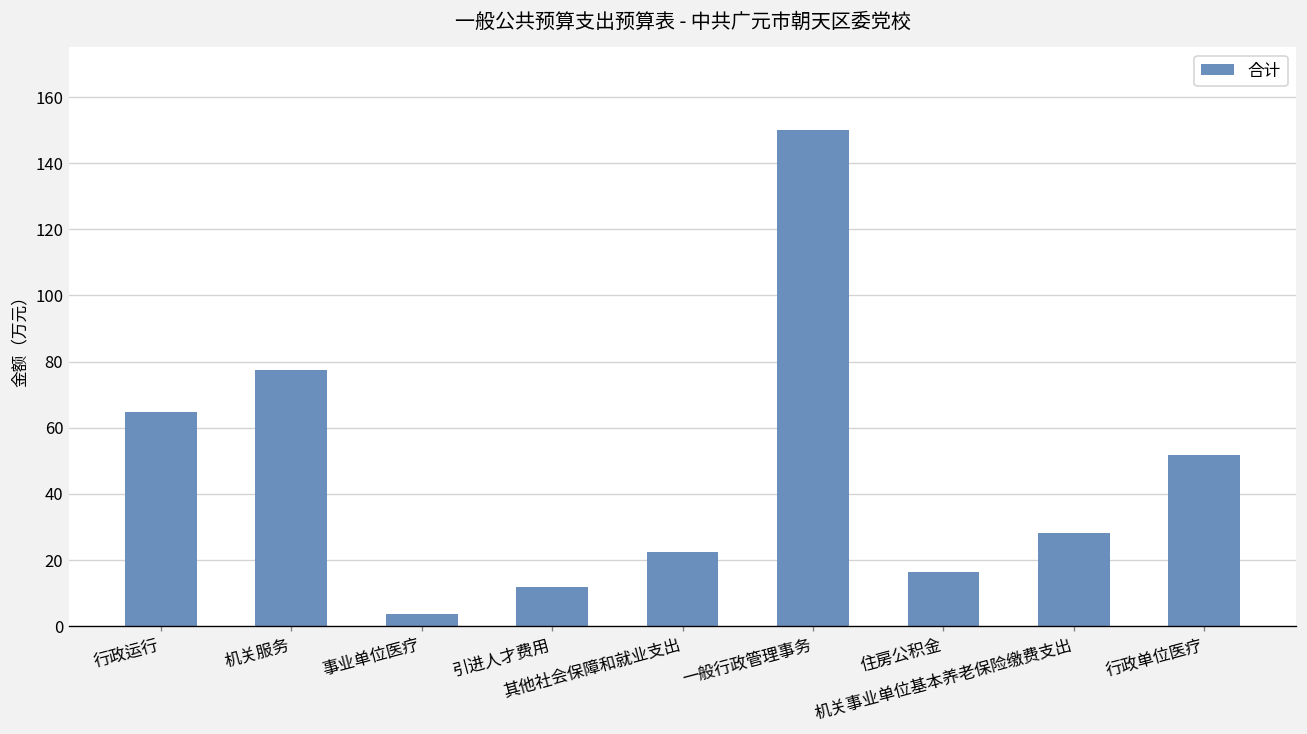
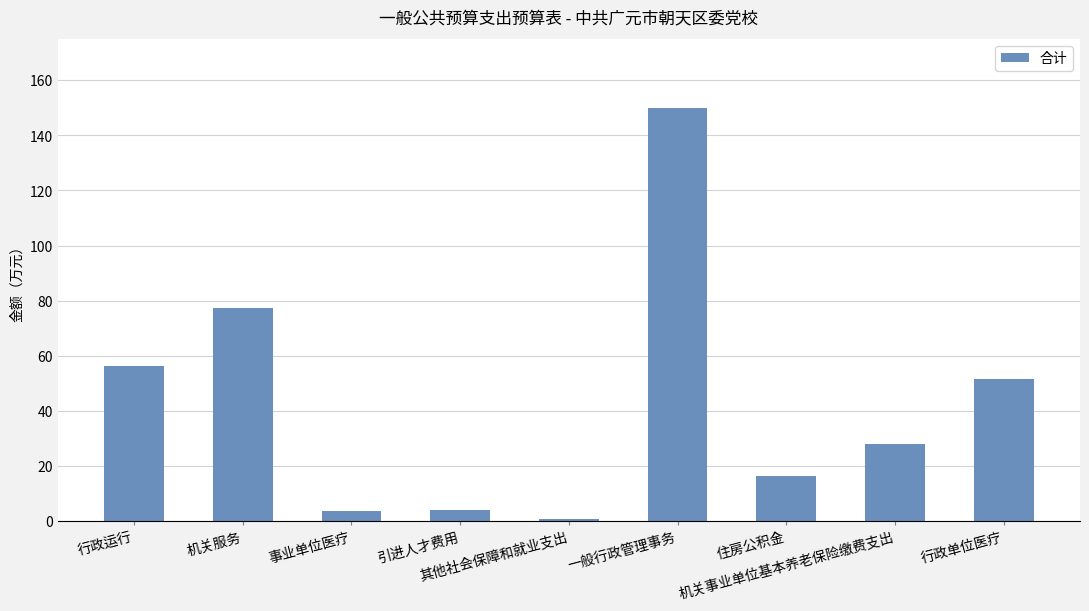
行政运行: 65 -> 56
引进人才费用: 12 -> 4
其他社会保障和就业支出: 23 -> 1
